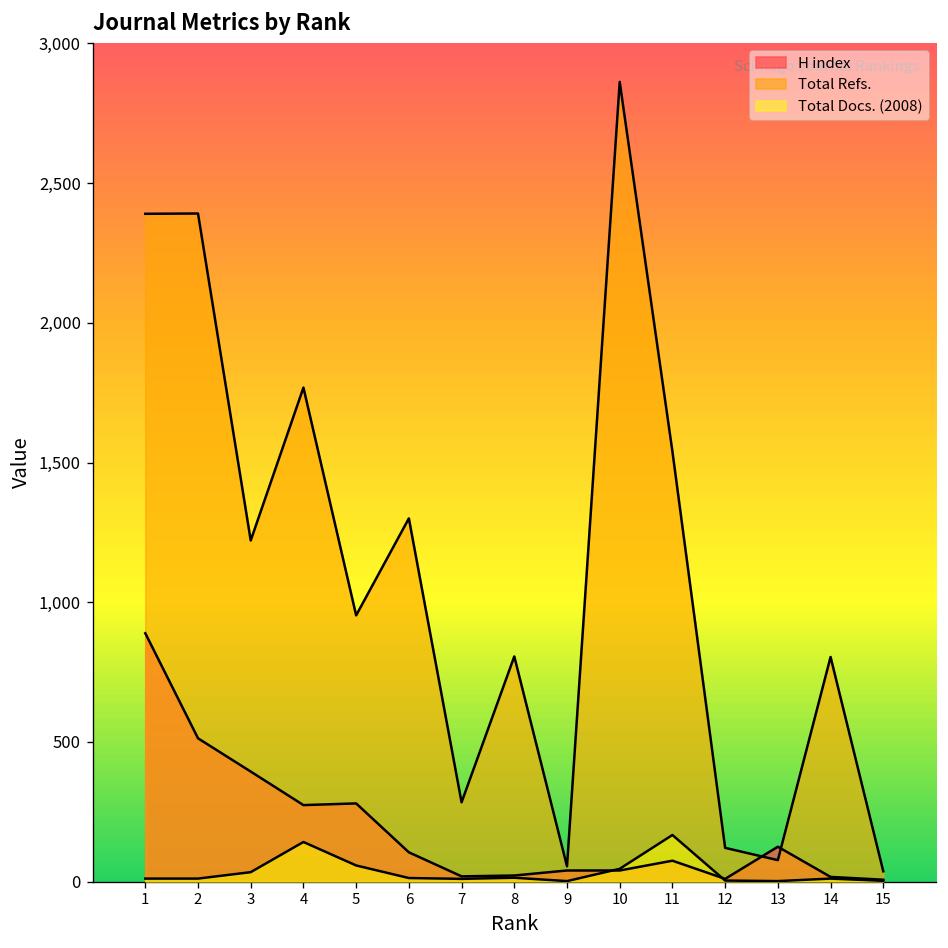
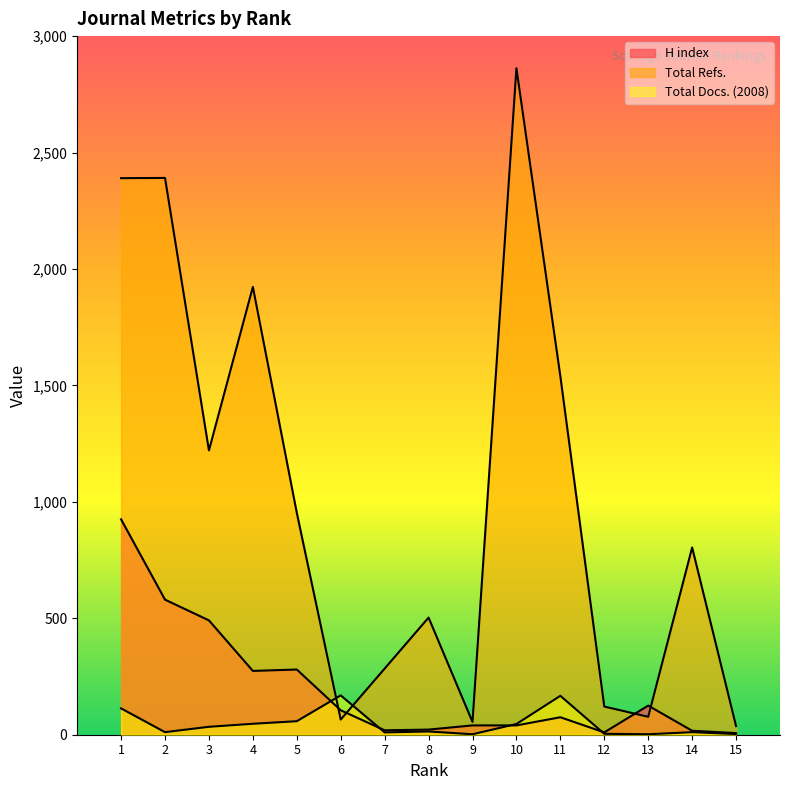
H index, 1: 890 -> 930
Total Docs. (2008), 1: 10 -> 110
H index, 2: 510 -> 580
H index, 3: 390 -> 490
Total Refs., 4: 1,770 -> 1,920
Total Docs. (2008), 4: 140 -> 50
Total Refs., 6: 1,300 -> 70
Total Docs. (2008), 6: 10 -> 170
Total Refs., 8: 810 -> 500
